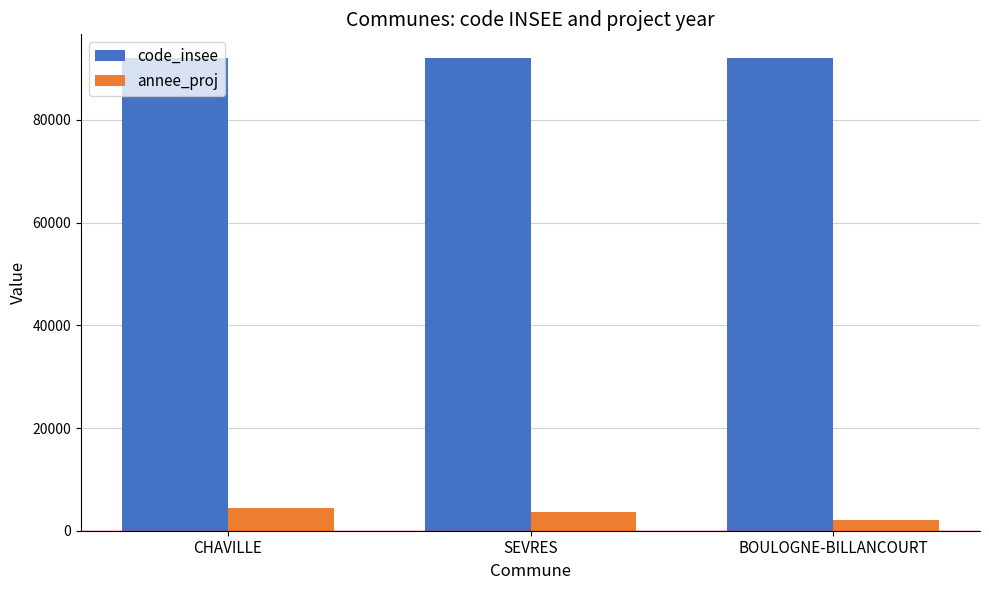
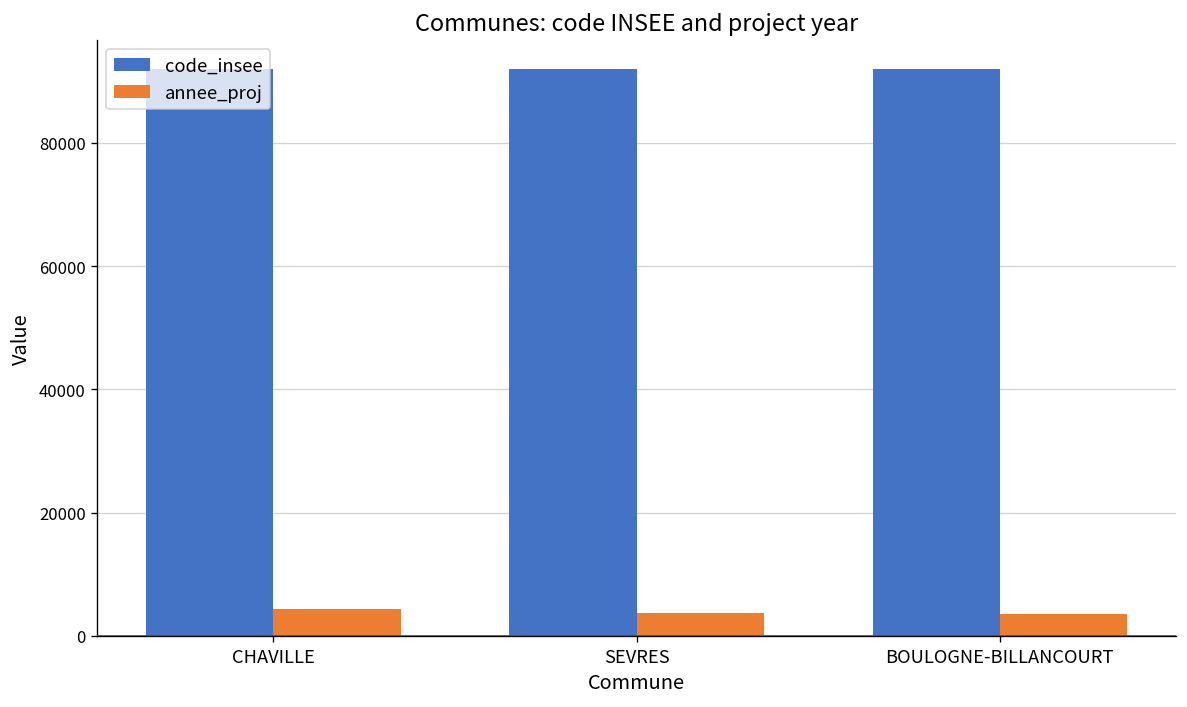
annee_proj, BOULOGNE-BILLANCOURT: 2000 -> 4000
